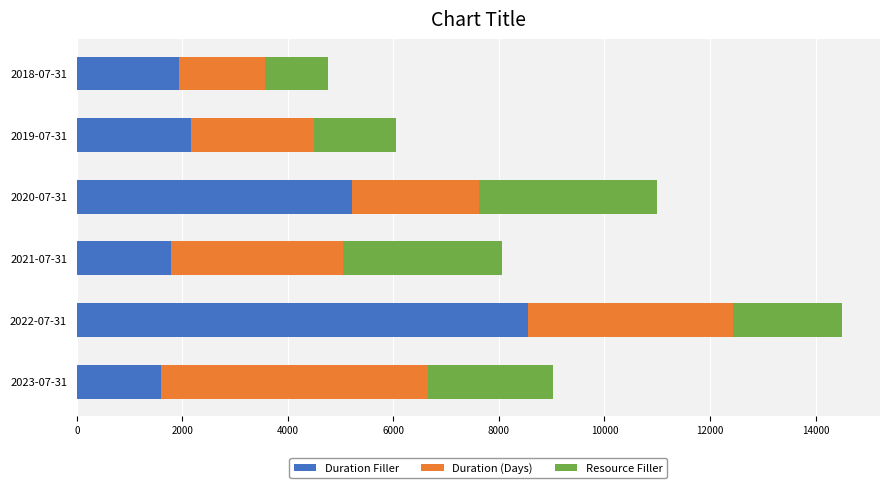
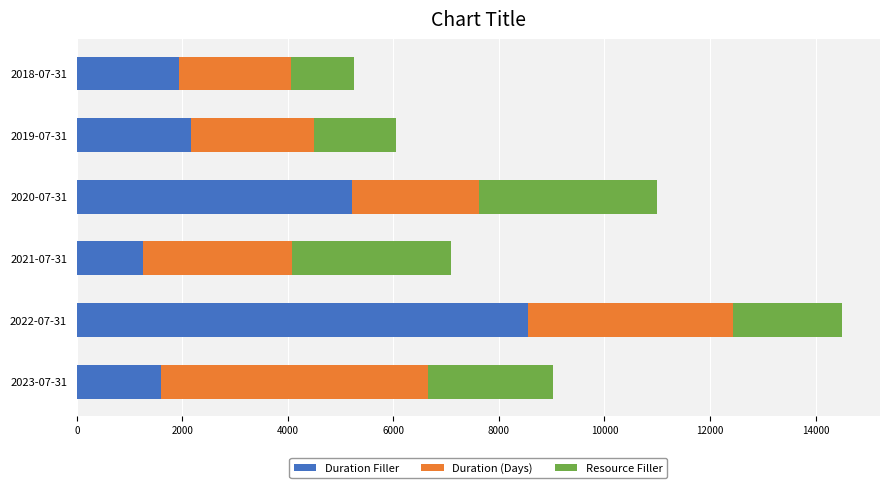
Duration (Days), 2018-07-31: 1600 -> 2100
Duration Filler, 2021-07-31: 1800 -> 1200
Duration (Days), 2021-07-31: 3300 -> 2800
